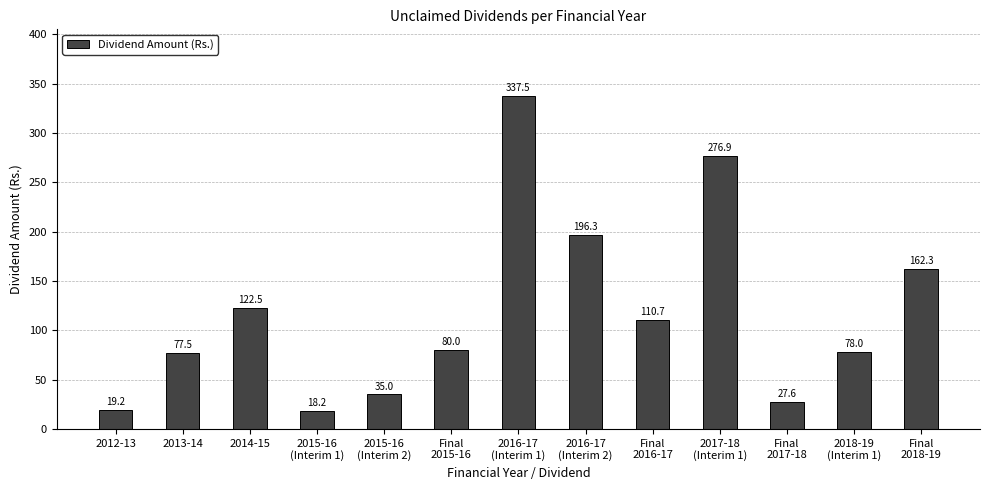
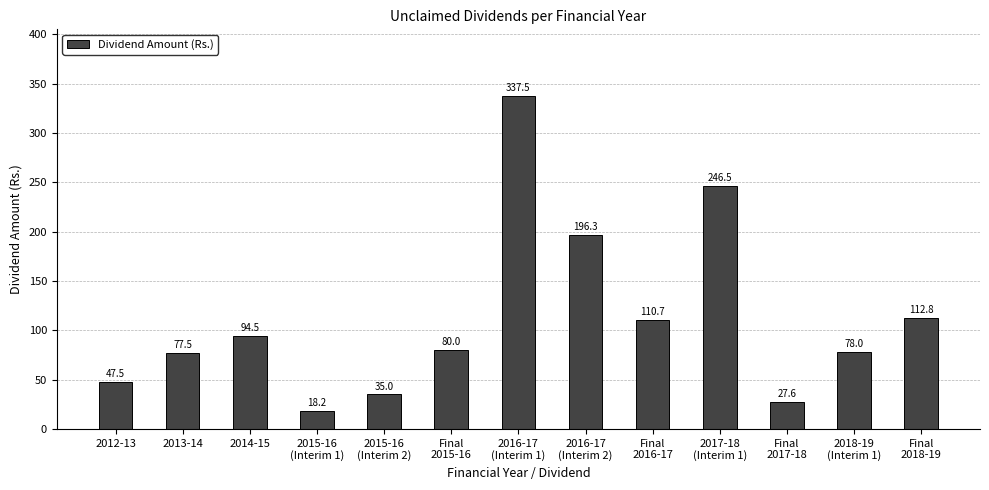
2012-13: 19.2 -> 47.5
2014-15: 122.5 -> 94.5
2017-18 (Interim 1): 276.9 -> 246.5
Final 2018-19: 162.3 -> 112.8
